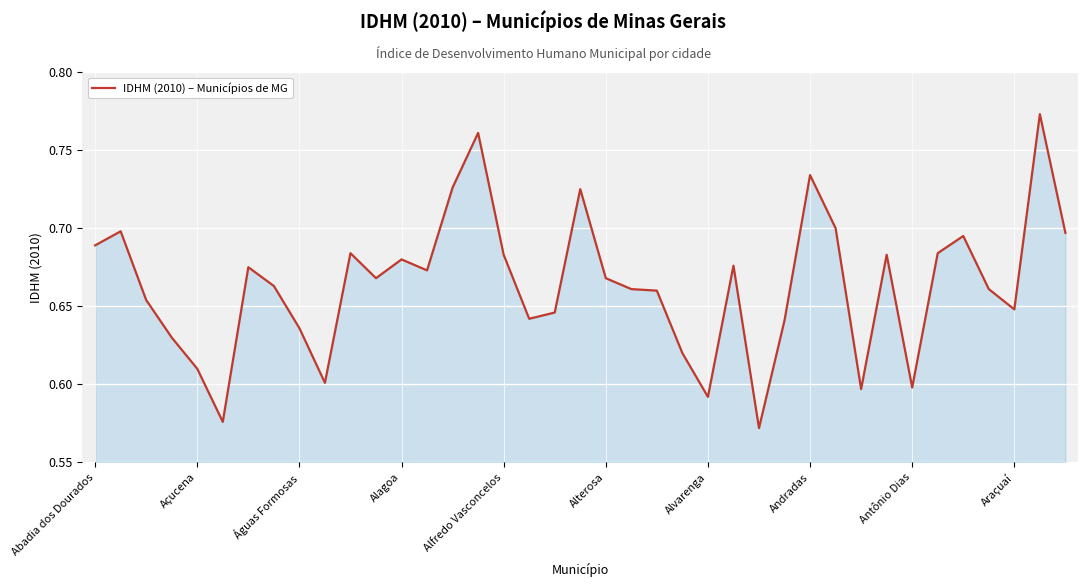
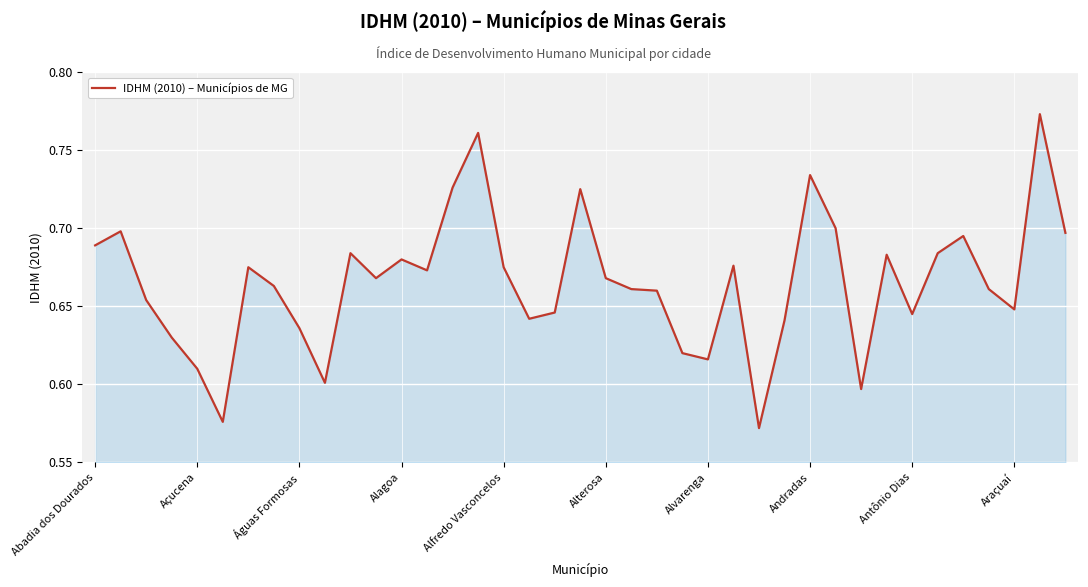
Alfredo Vasconcelos: 0.683 -> 0.675
Alvarenga: 0.592 -> 0.616
Antônio Dias: 0.598 -> 0.645
